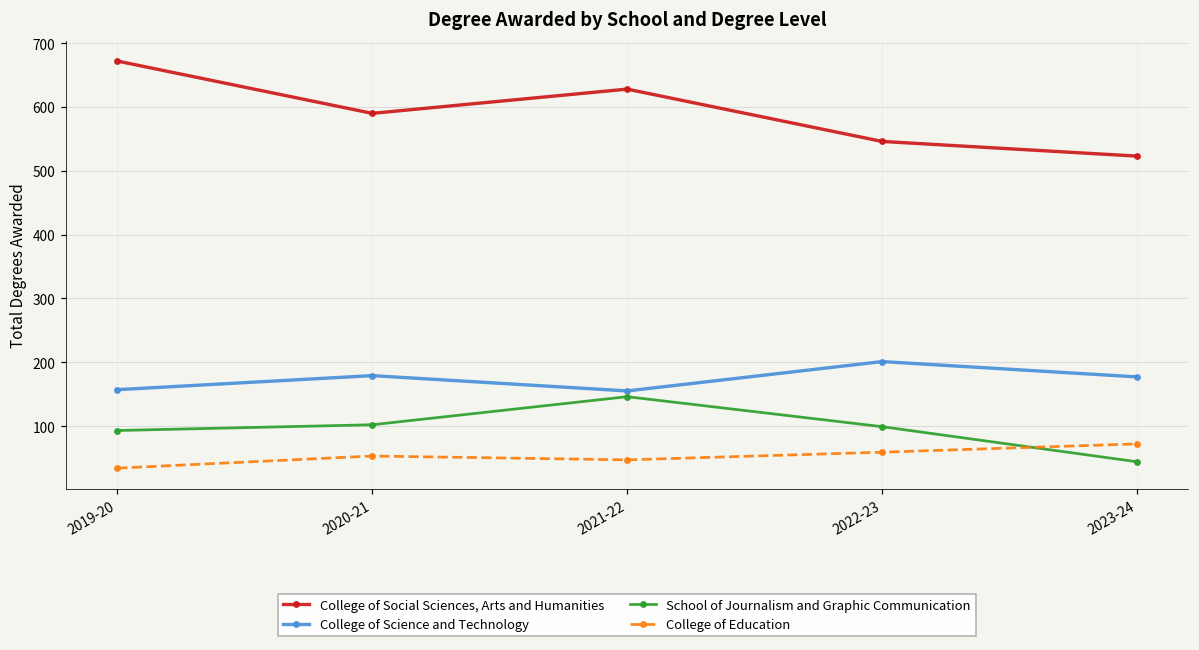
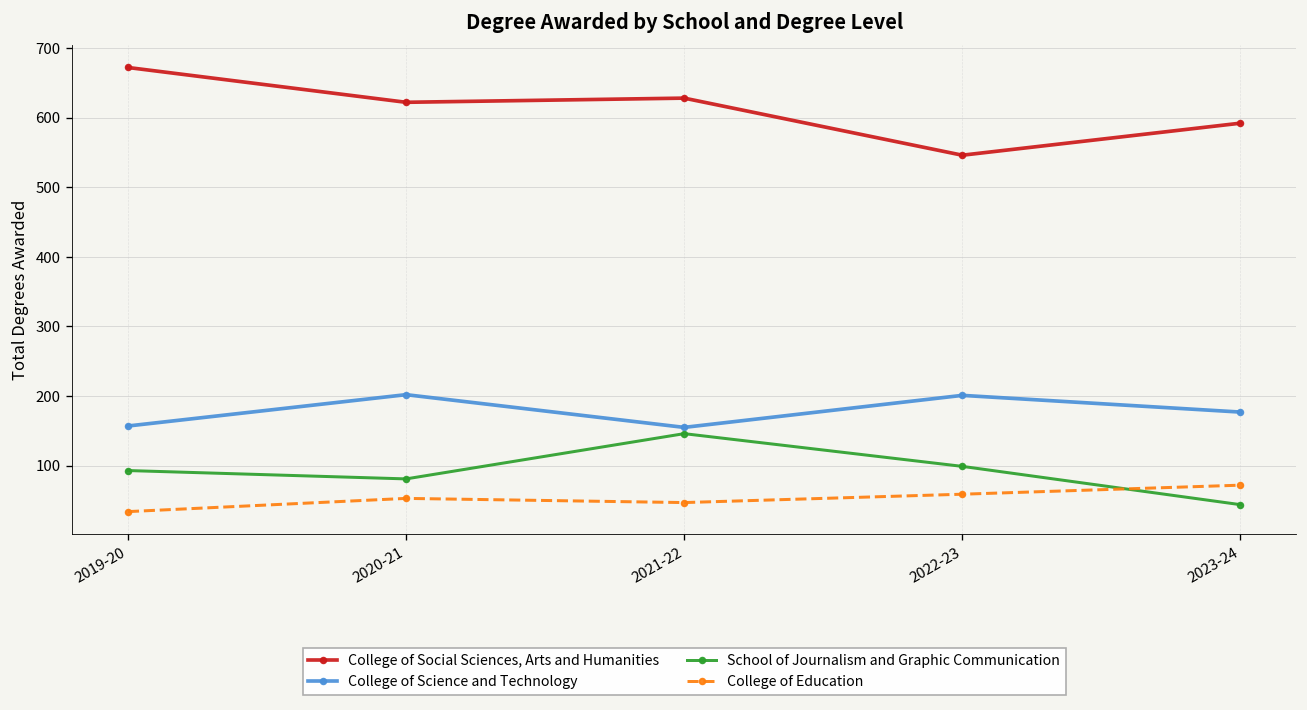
College of Social Sciences, Arts and Humanities, 2020-21: 590 -> 620
College of Science and Technology, 2020-21: 180 -> 200
School of Journalism and Graphic Communication, 2020-21: 100 -> 80
College of Social Sciences, Arts and Humanities, 2023-24: 520 -> 590
